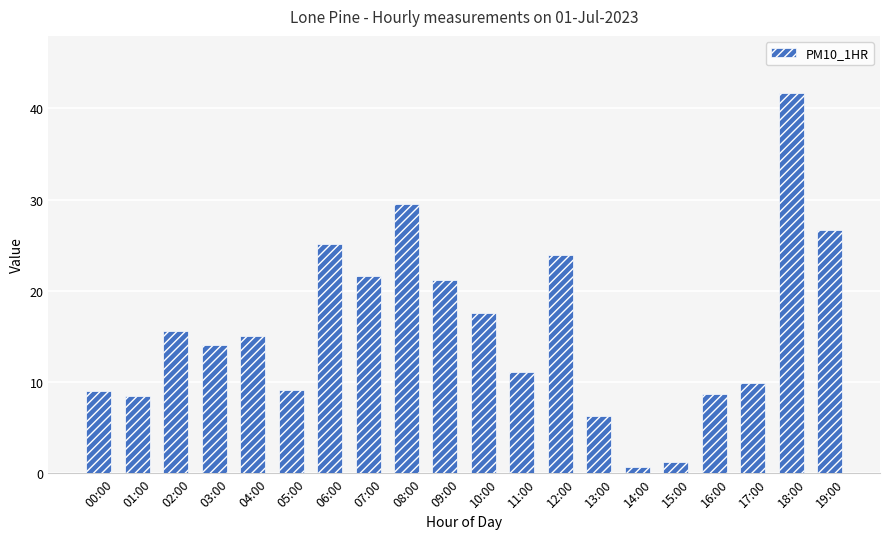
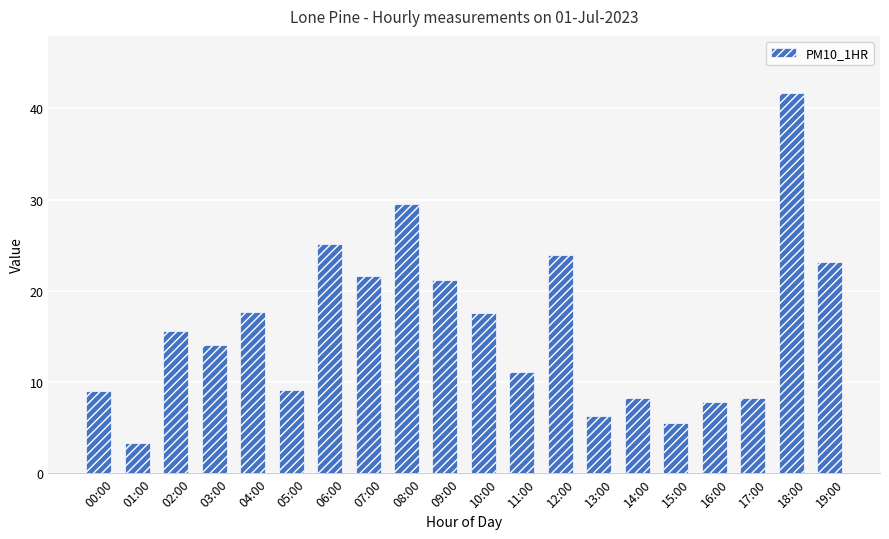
01:00: 9 -> 3
04:00: 15 -> 18
14:00: 1 -> 8
15:00: 1 -> 6
16:00: 9 -> 8
17:00: 10 -> 8
19:00: 27 -> 23
